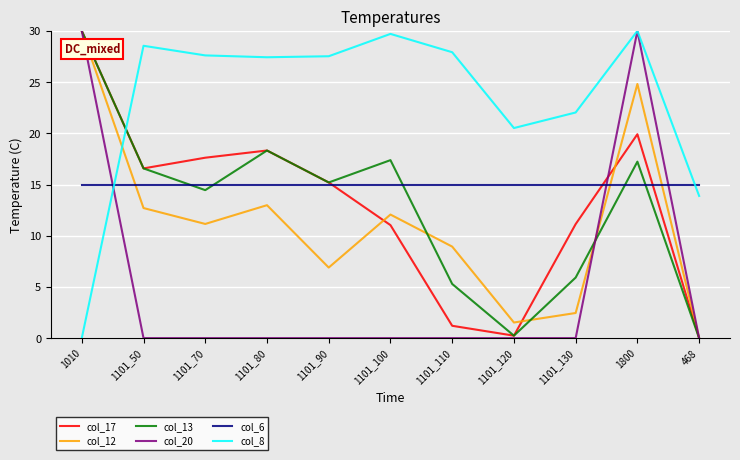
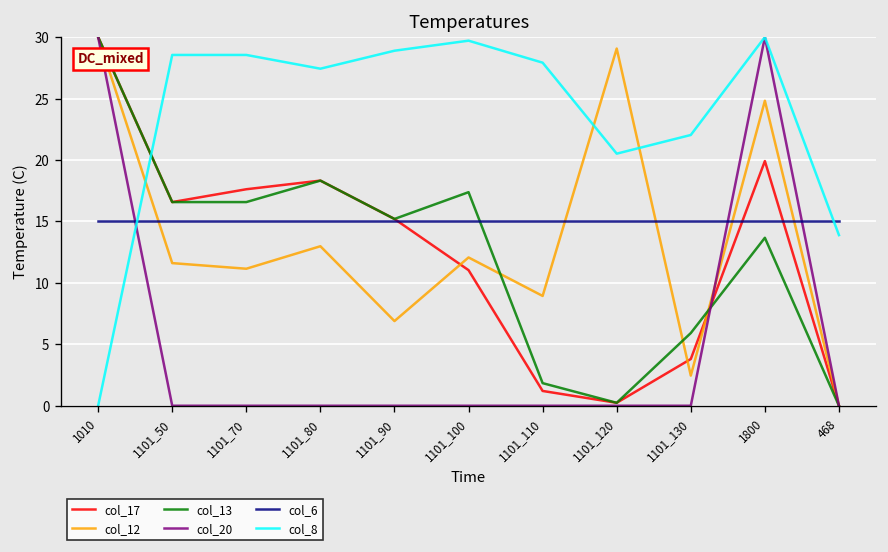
col_12, 1101_50: 12.7 -> 11.6
col_13, 1101_70: 14.4 -> 16.6
col_8, 1101_70: 27.6 -> 28.5
col_8, 1101_90: 27.5 -> 28.9
col_13, 1101_110: 5.3 -> 1.8
col_12, 1101_120: 1.5 -> 29.1
col_17, 1101_130: 11.1 -> 3.8
col_13, 1800: 17.2 -> 13.7
